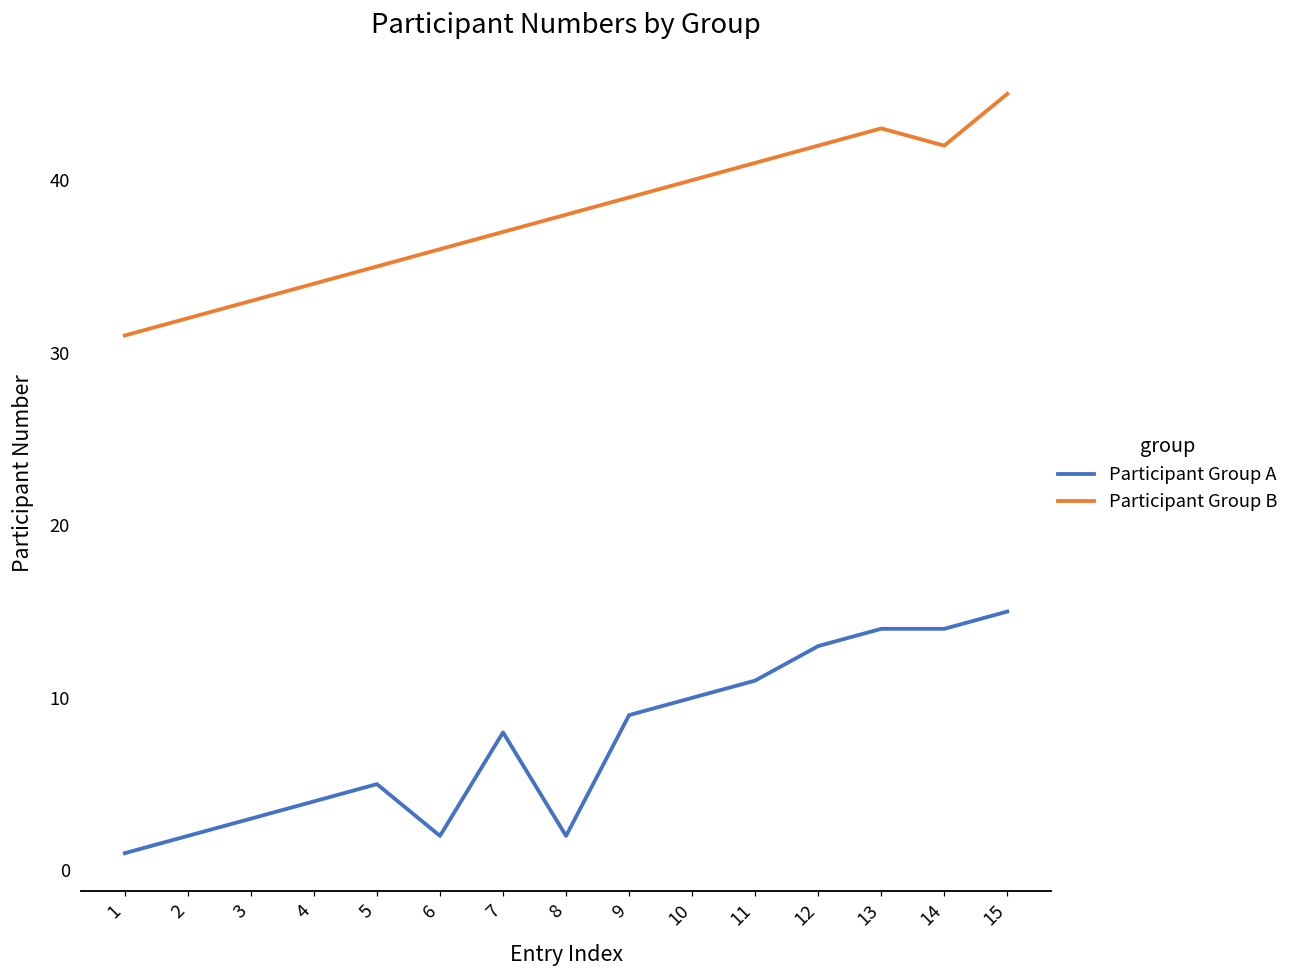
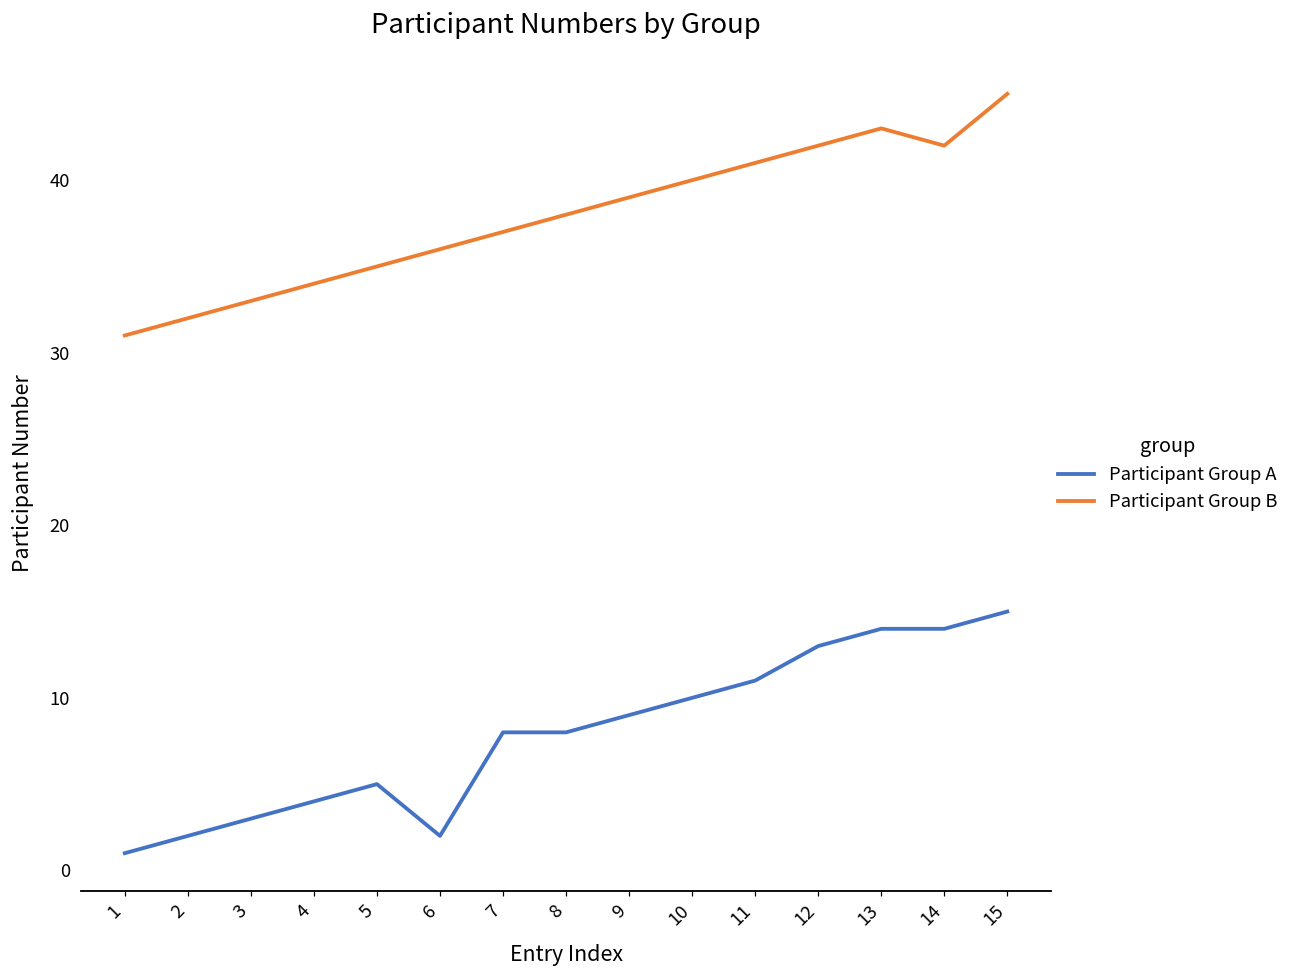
Participant Group A, 8: 2 -> 8
